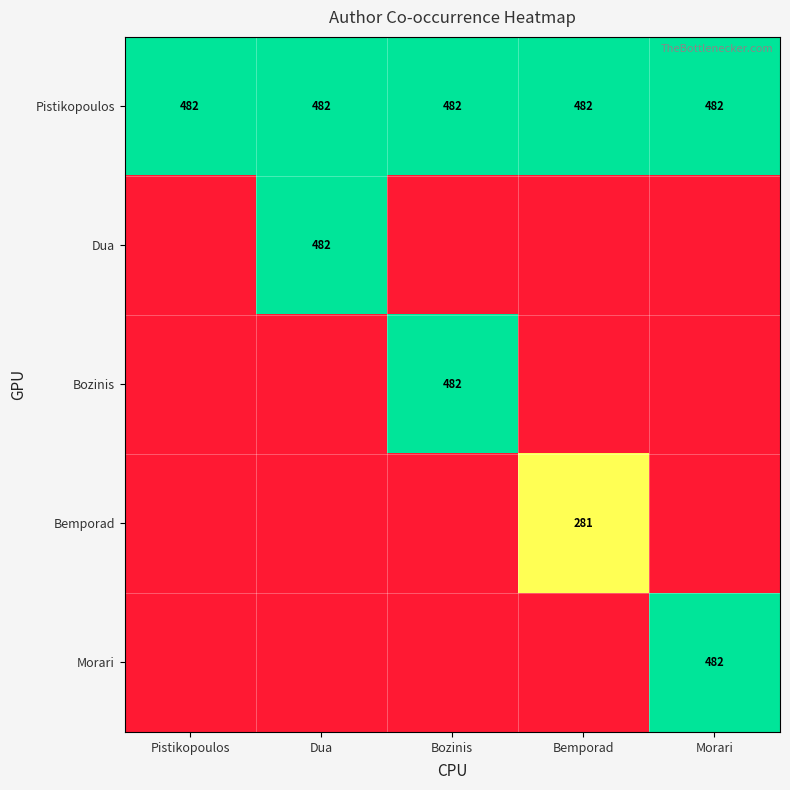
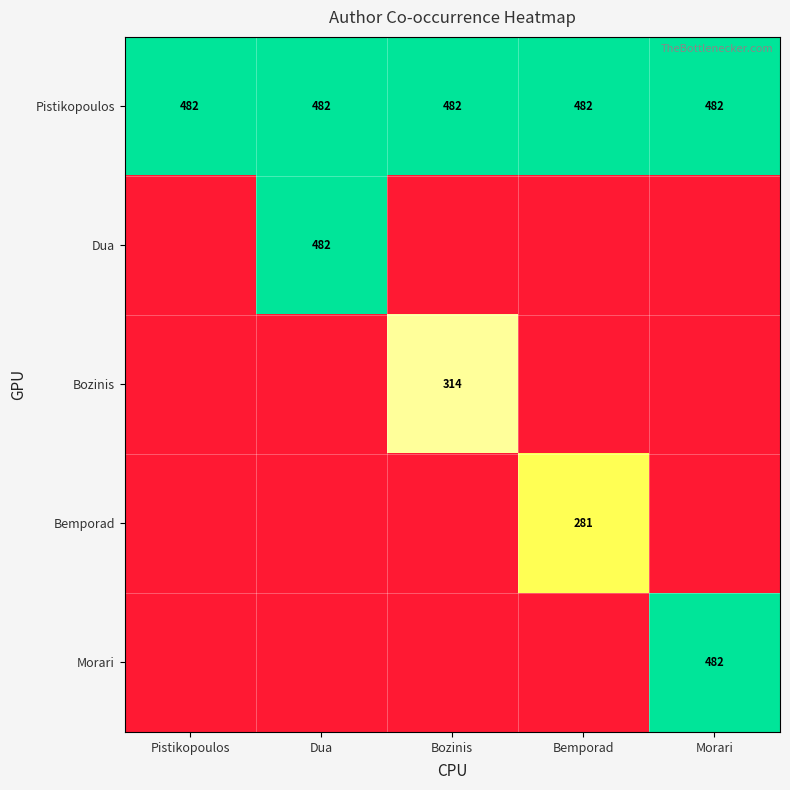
Bozinis, Bozinis: 482 -> 314
